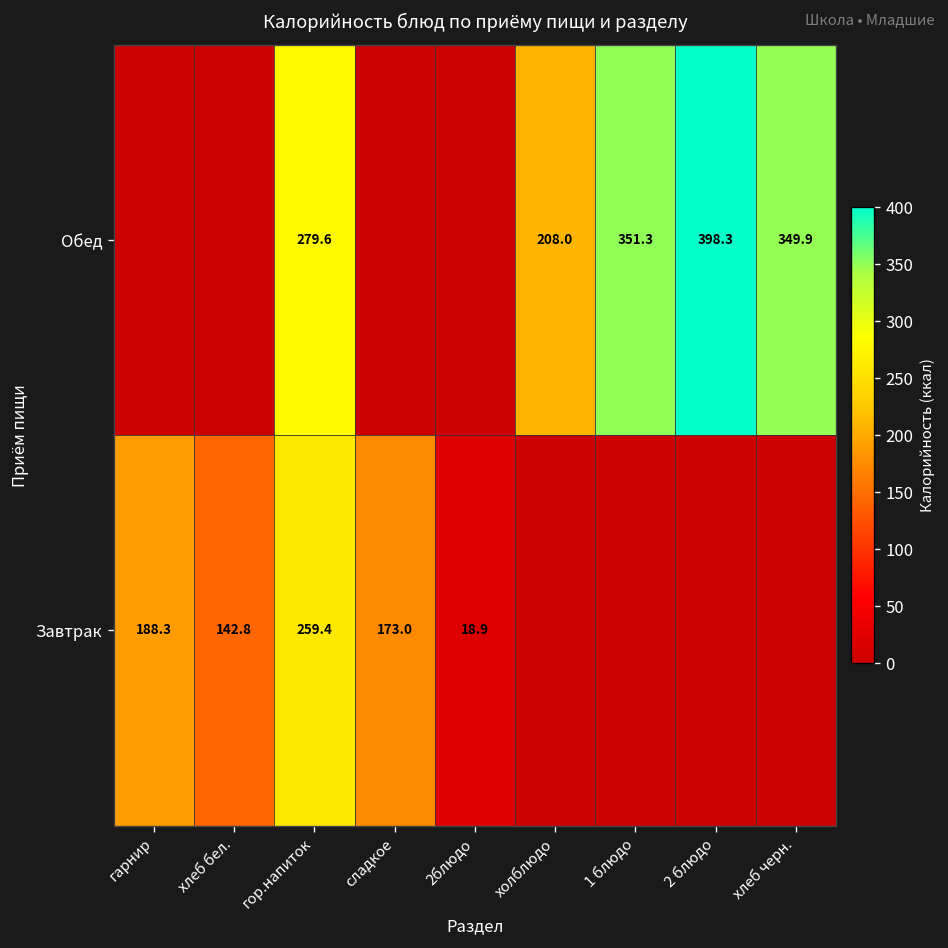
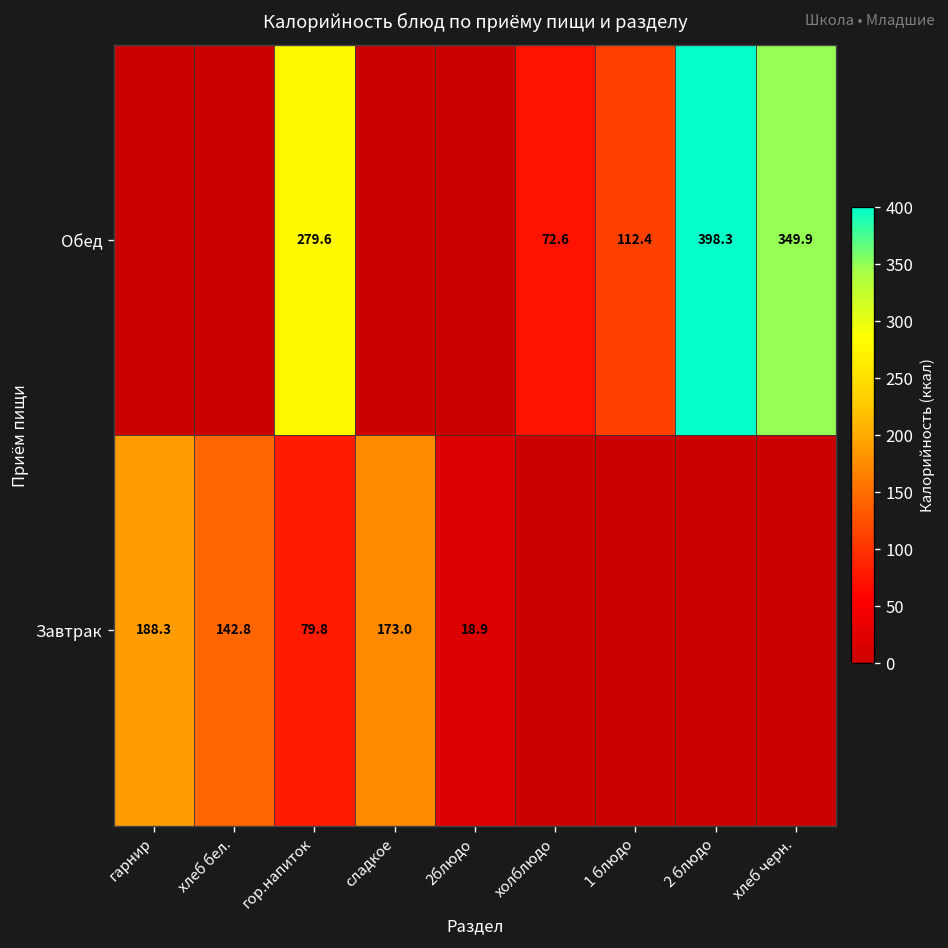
Обед, холблюдо: 208.0 -> 72.6
Обед, 1 блюдо: 351.3 -> 112.4
Завтрак, гор.напиток: 259.4 -> 79.8
